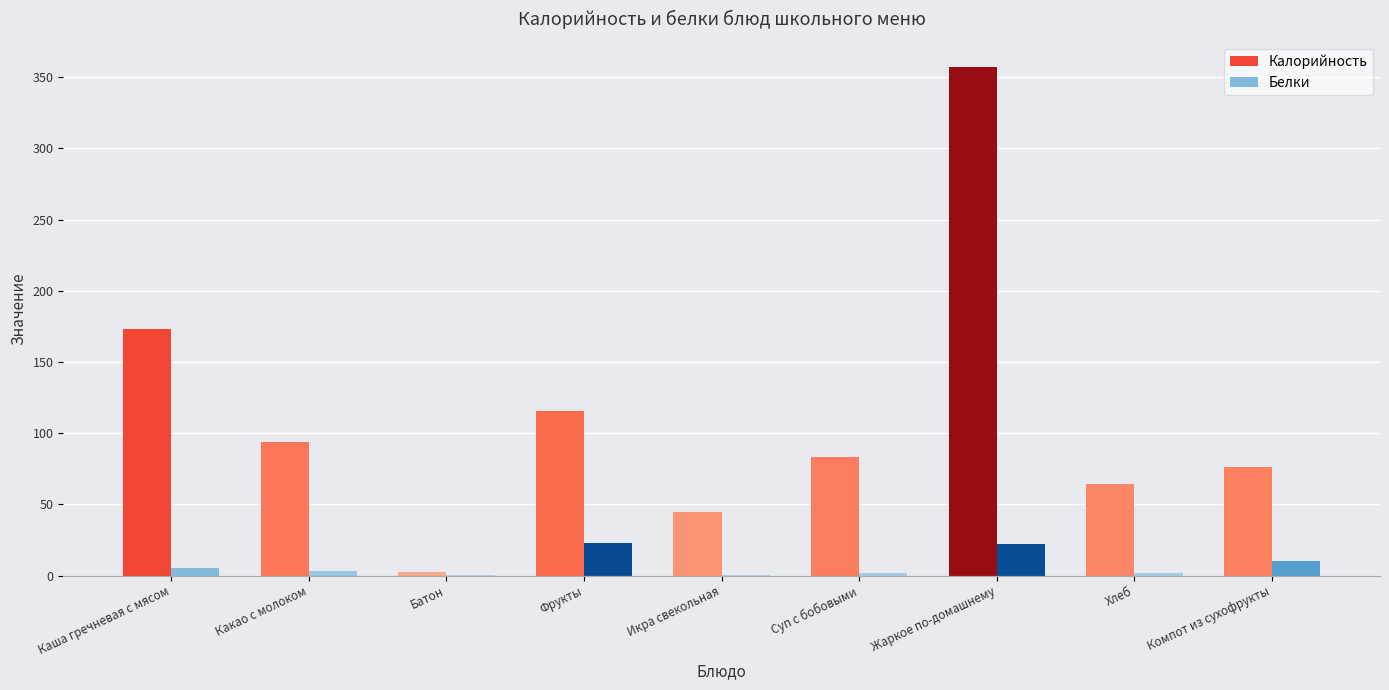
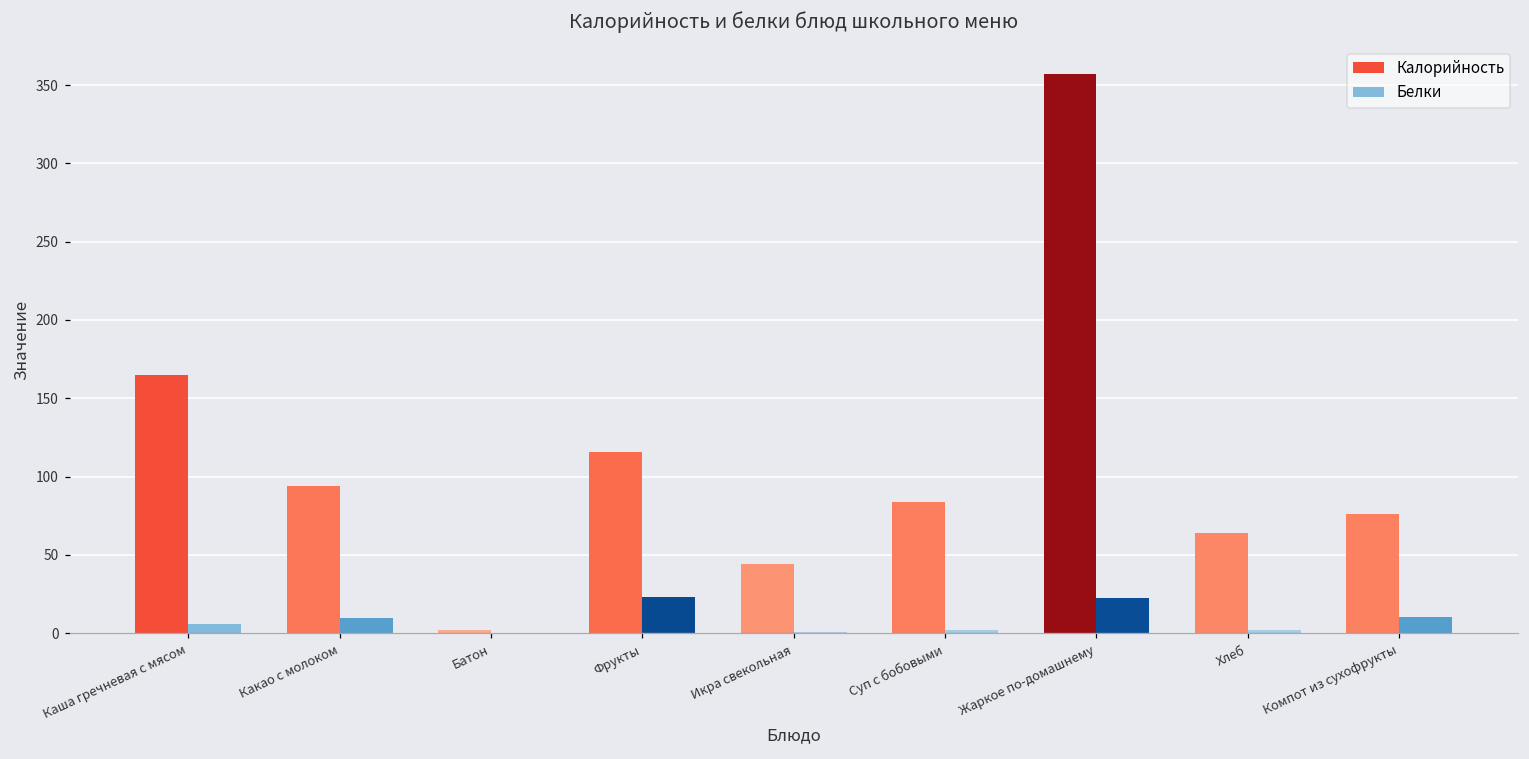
Калорийность, Каша гречневая с мясом: 174 -> 165
Белки, Какао с молоком: 3 -> 10
